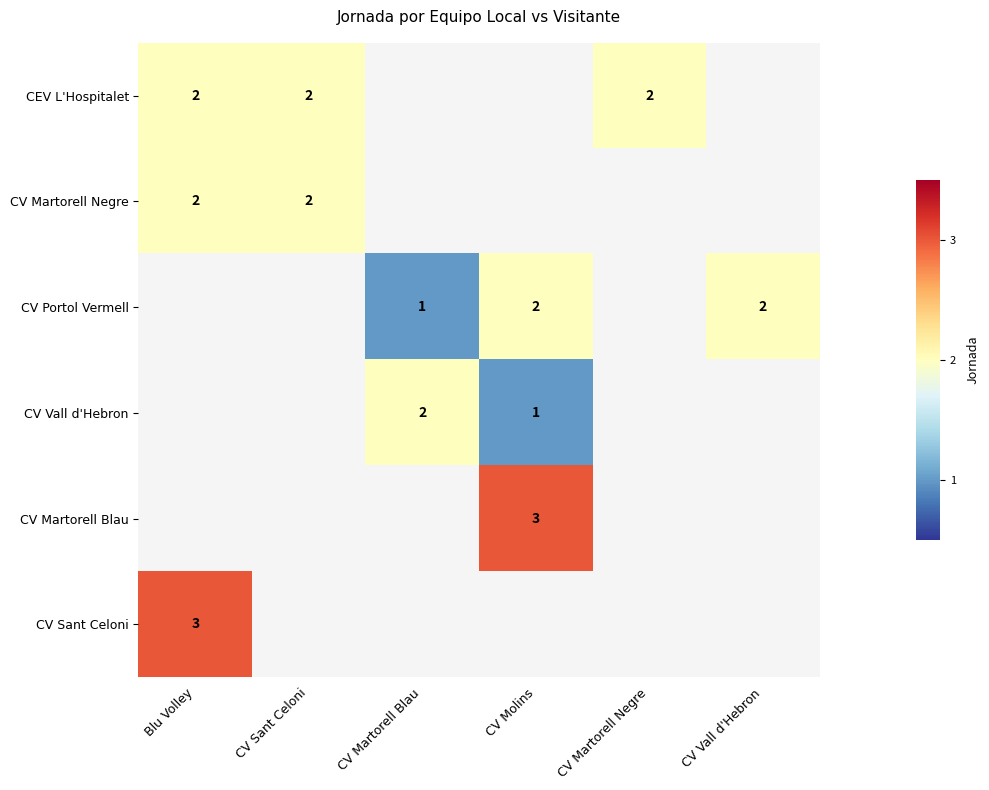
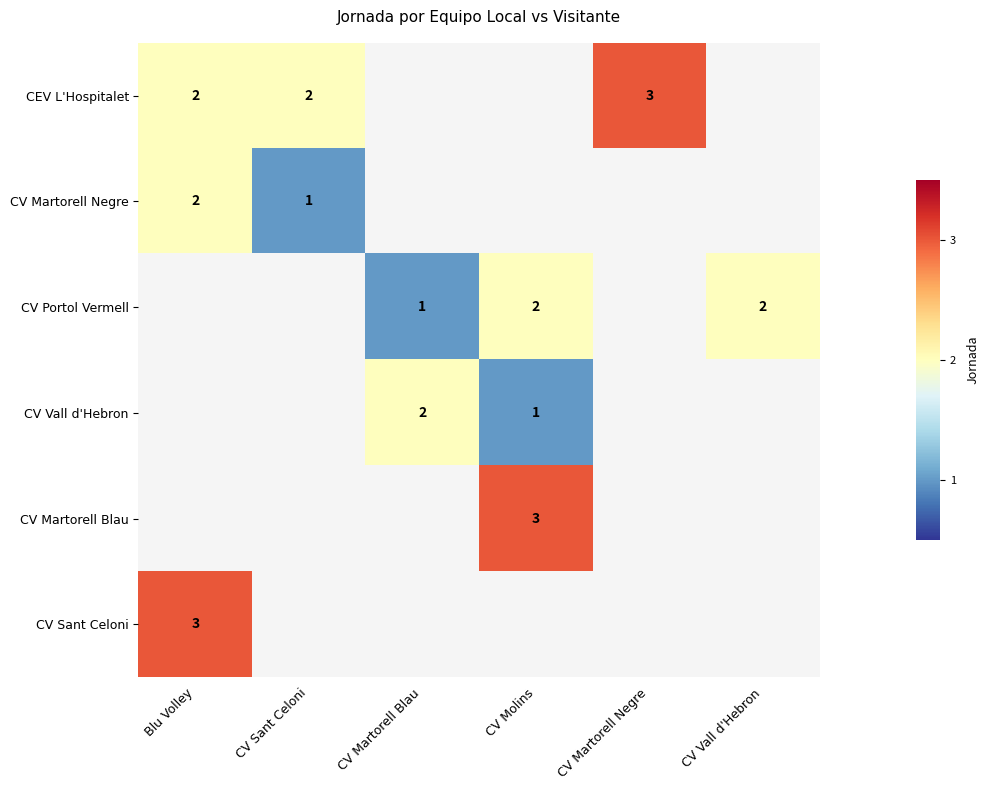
CEV L'Hospitalet, CV Martorell Negre: 2 -> 3
CV Martorell Negre, CV Sant Celoni: 2 -> 1
